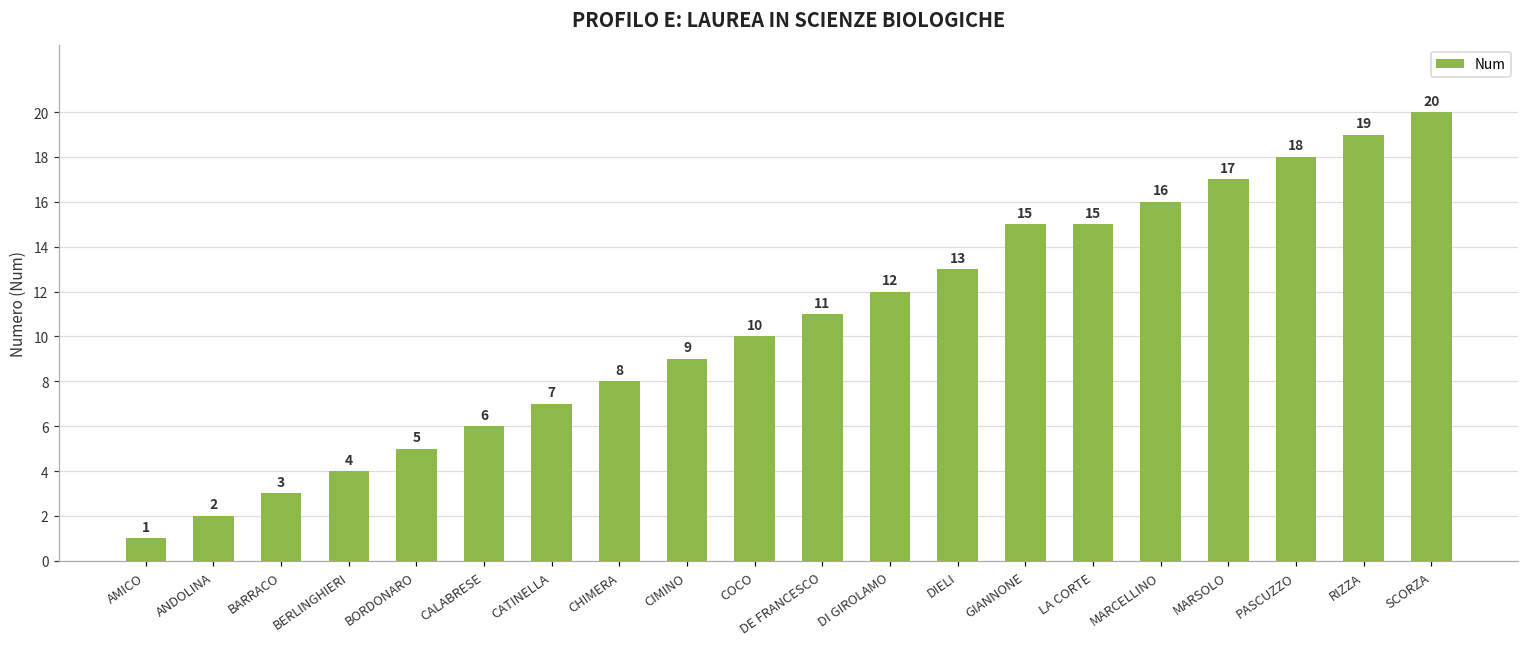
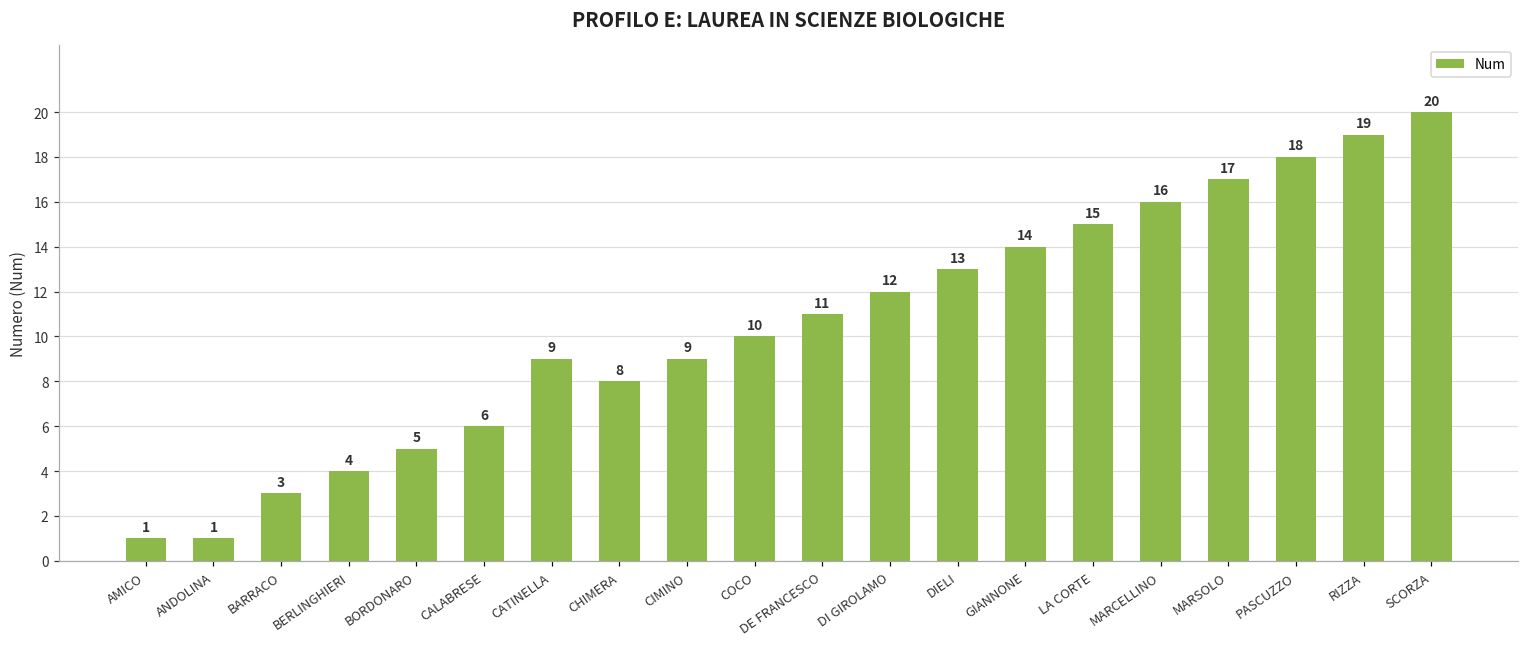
ANDOLINA: 2 -> 1
CATINELLA: 7 -> 9
GIANNONE: 15 -> 14
